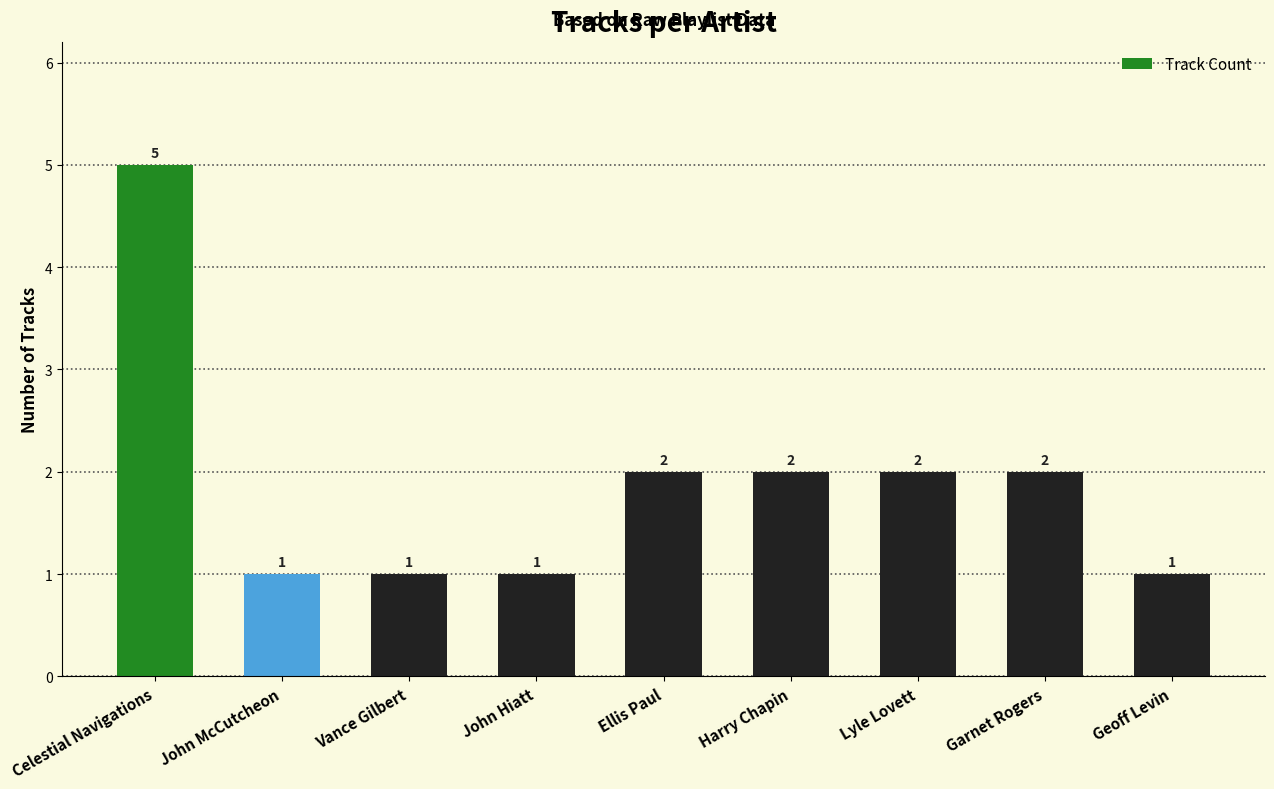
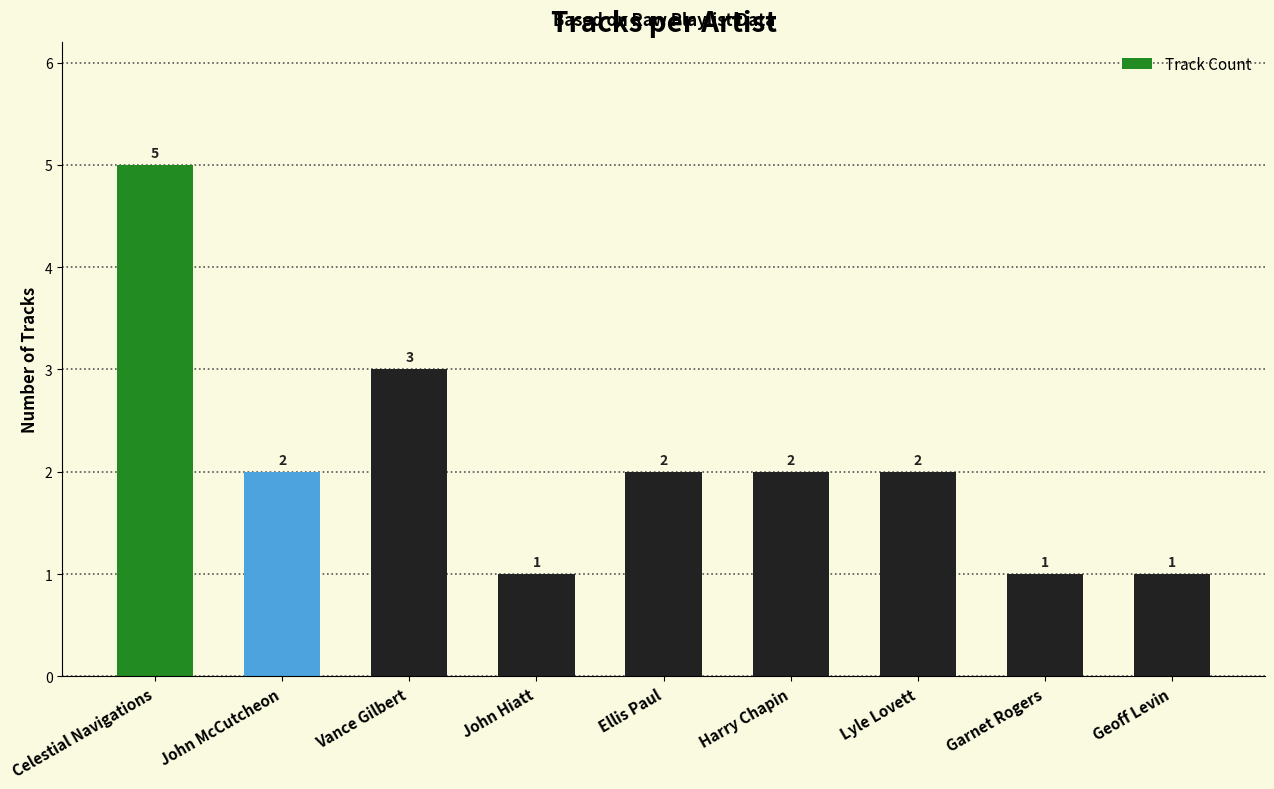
John McCutcheon: 1 -> 2
Vance Gilbert: 1 -> 3
Garnet Rogers: 2 -> 1
